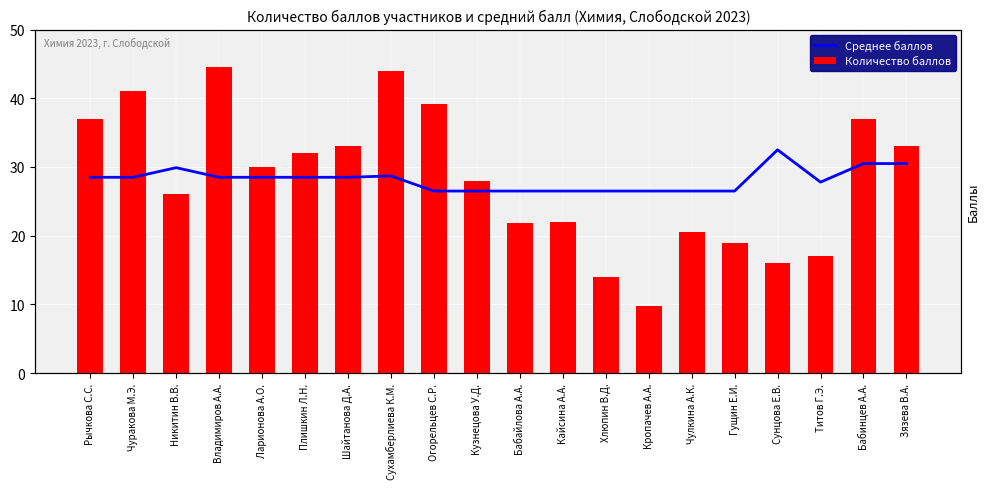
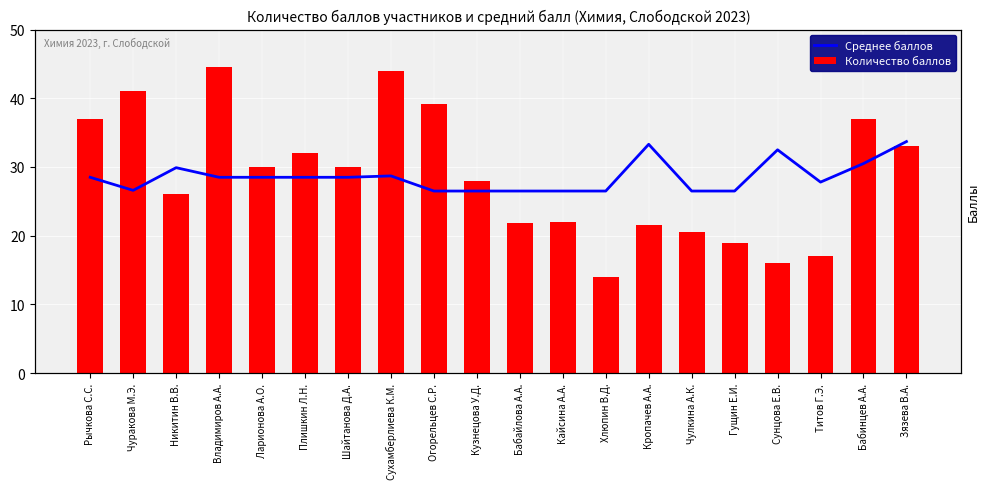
Среднее баллов, Чуракова М.Э.: 29 -> 27
Количество баллов, Шайтанова Д.А.: 33 -> 30
Среднее баллов, Кропачев А.А.: 27 -> 33
Количество баллов, Кропачев А.А.: 10 -> 22
Среднее баллов, Зязева В.А.: 31 -> 34
